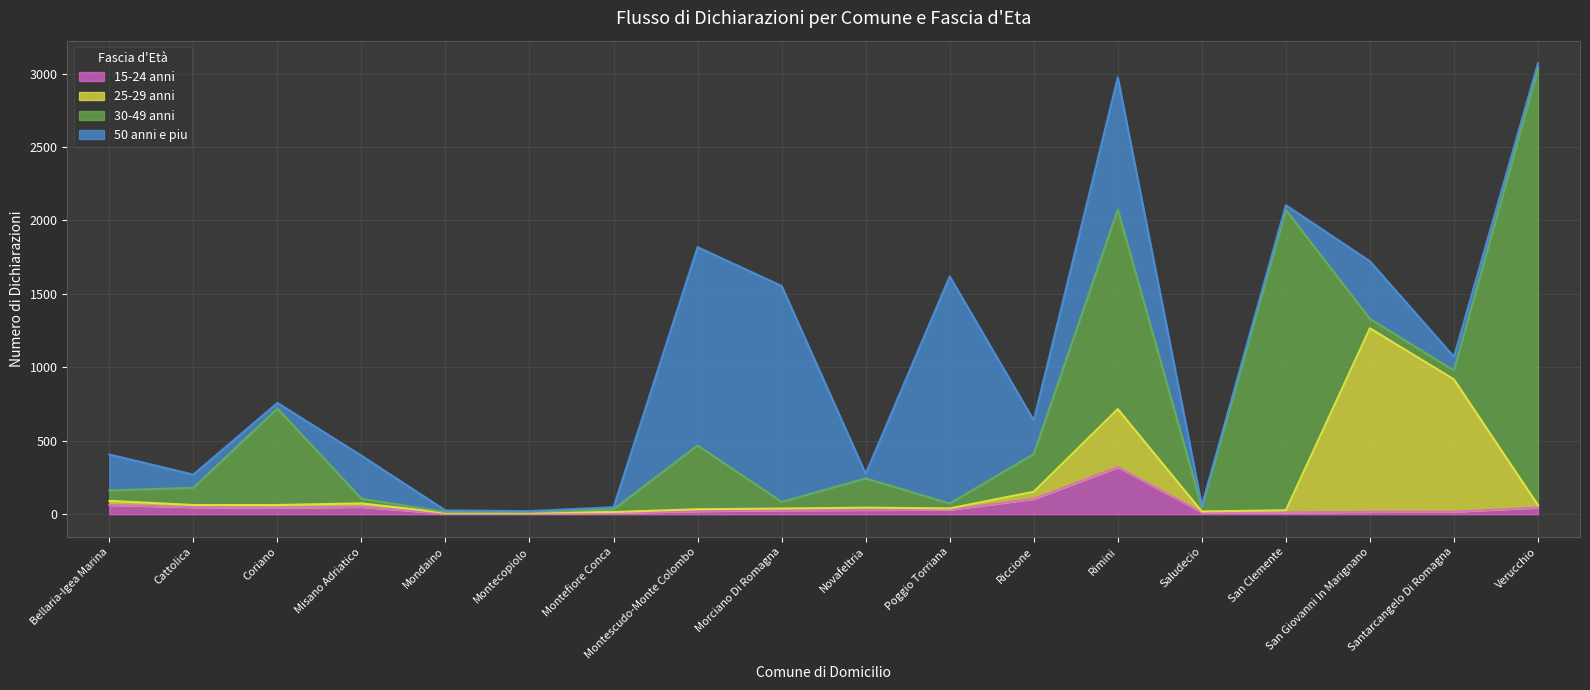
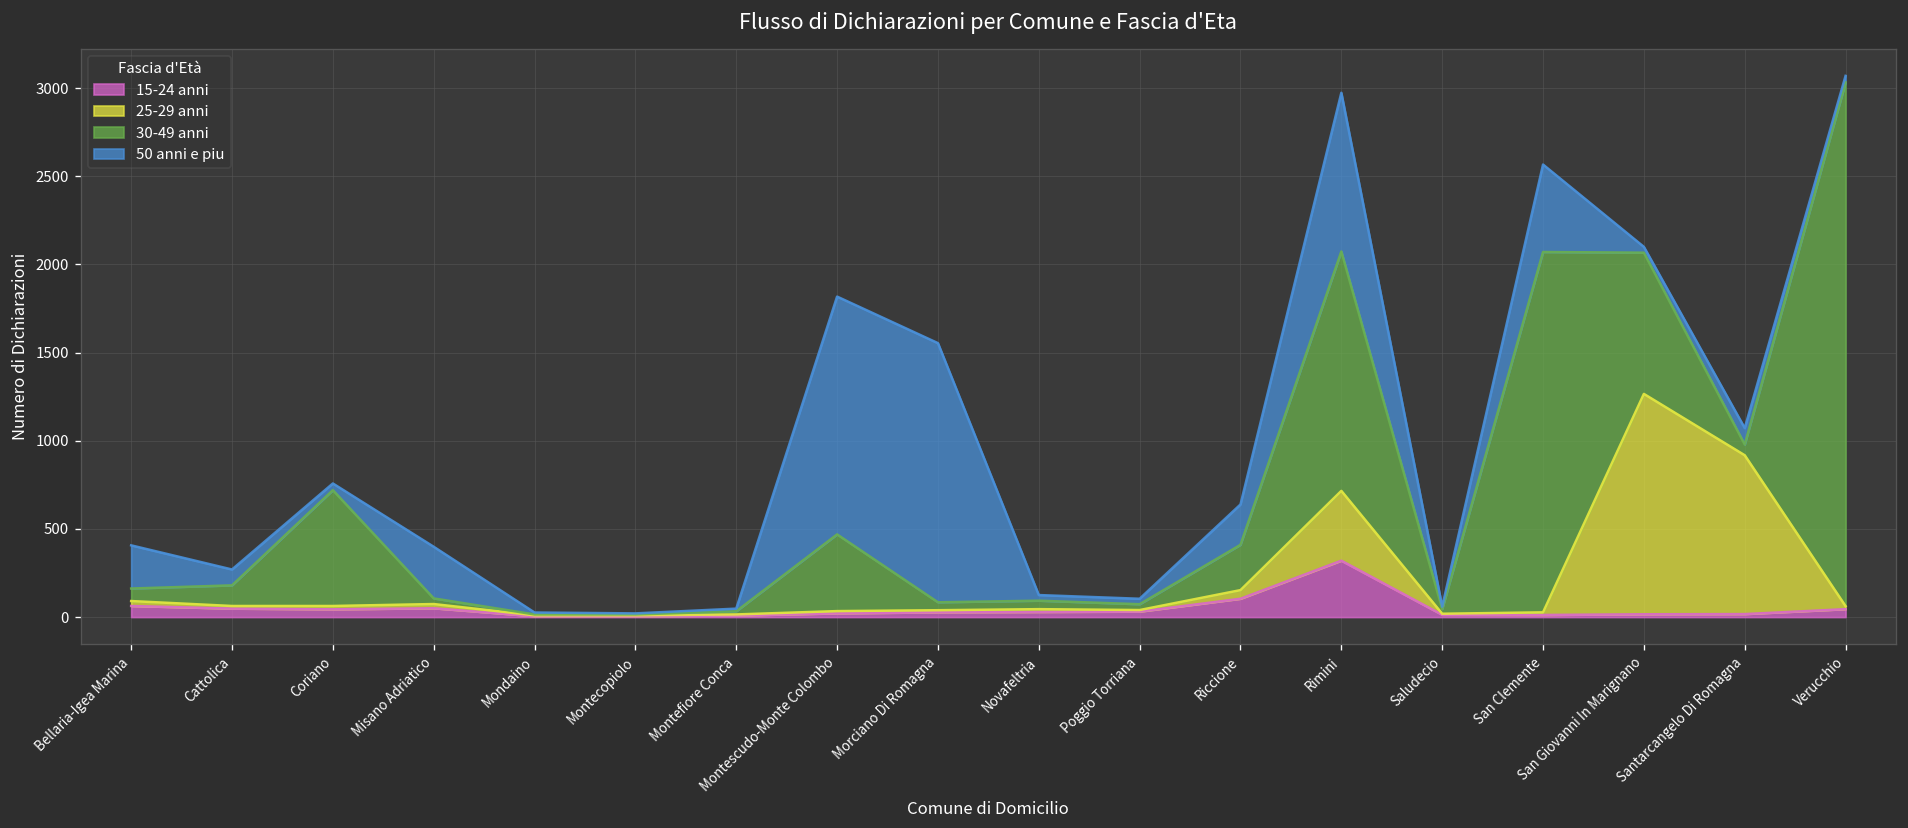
30-49 anni, Novafeltria: 200 -> 50
50 anni e piu, Poggio Torriana: 1550 -> 30
50 anni e piu, San Clemente: 30 -> 500
30-49 anni, San Giovanni In Marignano: 60 -> 800
50 anni e piu, San Giovanni In Marignano: 390 -> 30
